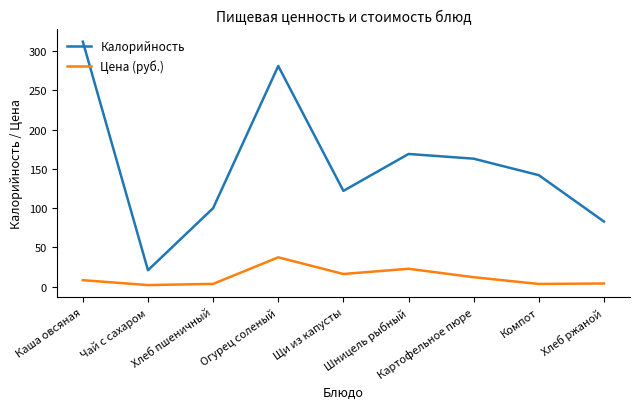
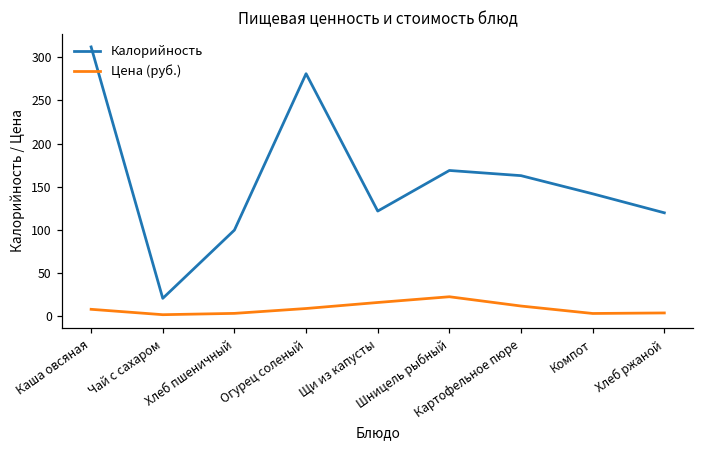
Цена (руб.), Огурец соленый: 40 -> 10
Калорийность, Хлеб ржаной: 80 -> 120
